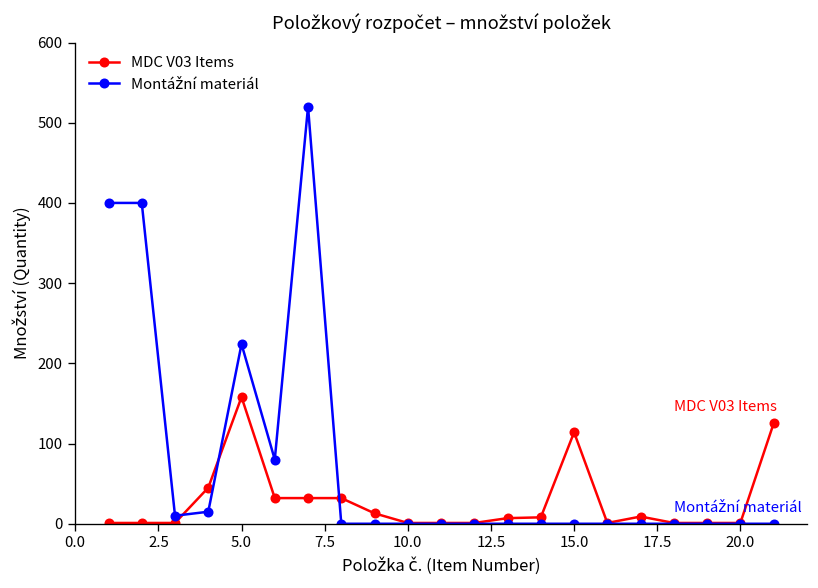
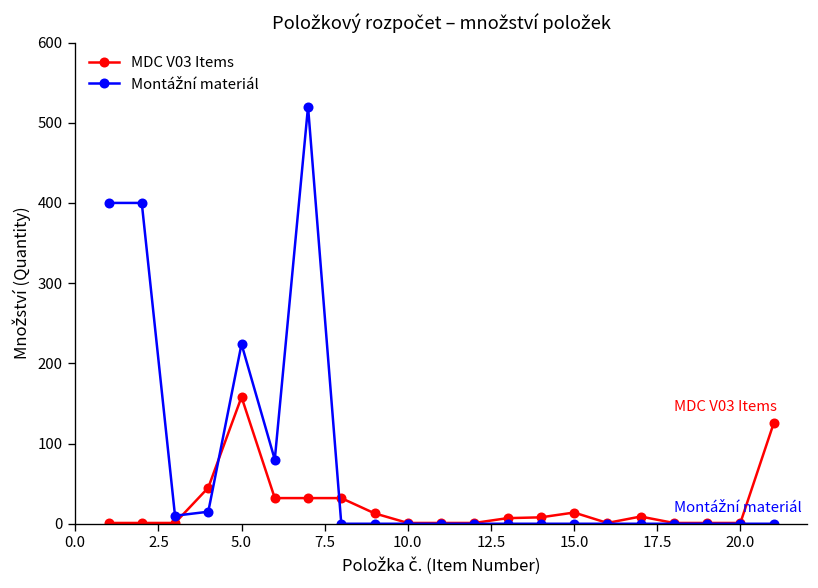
MDC V03 Items, 15.0: 110 -> 10
